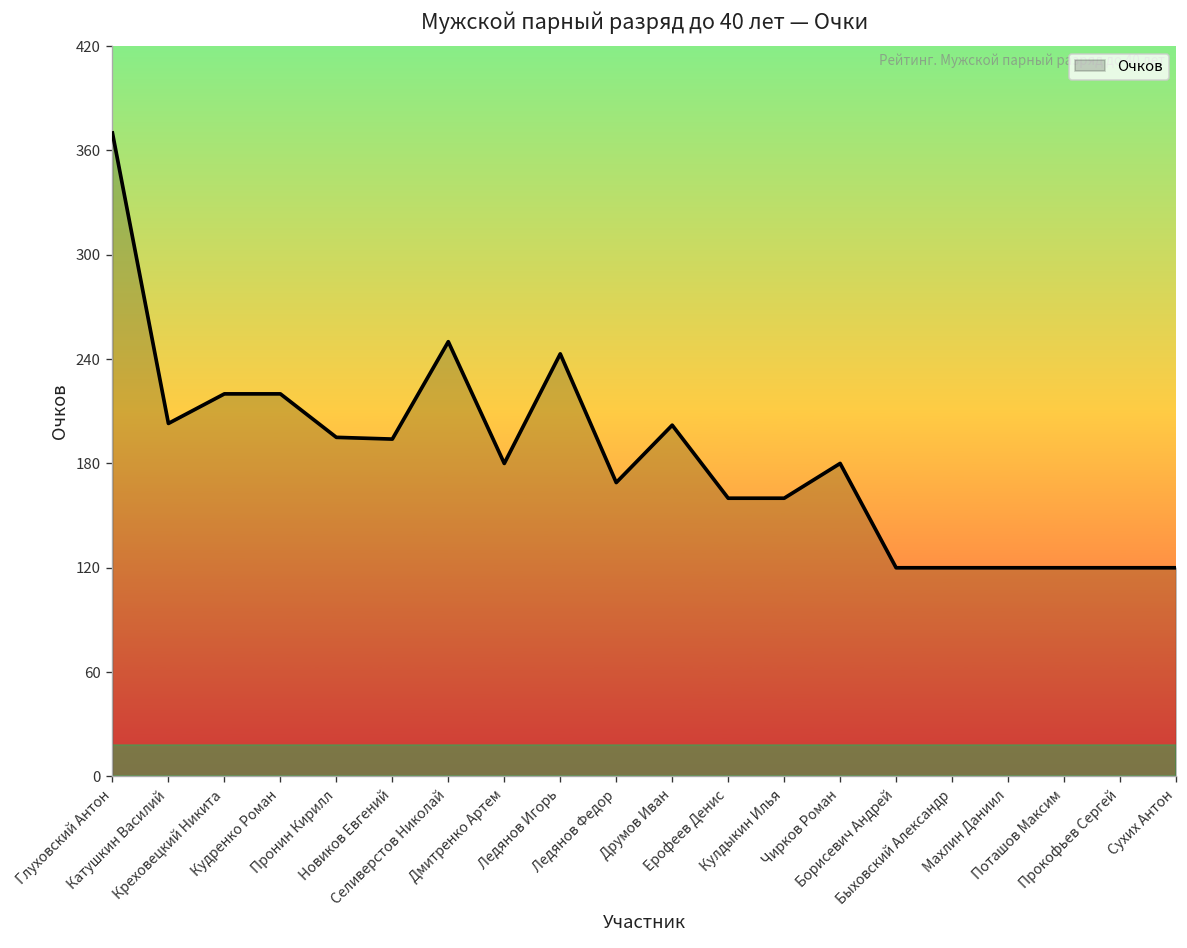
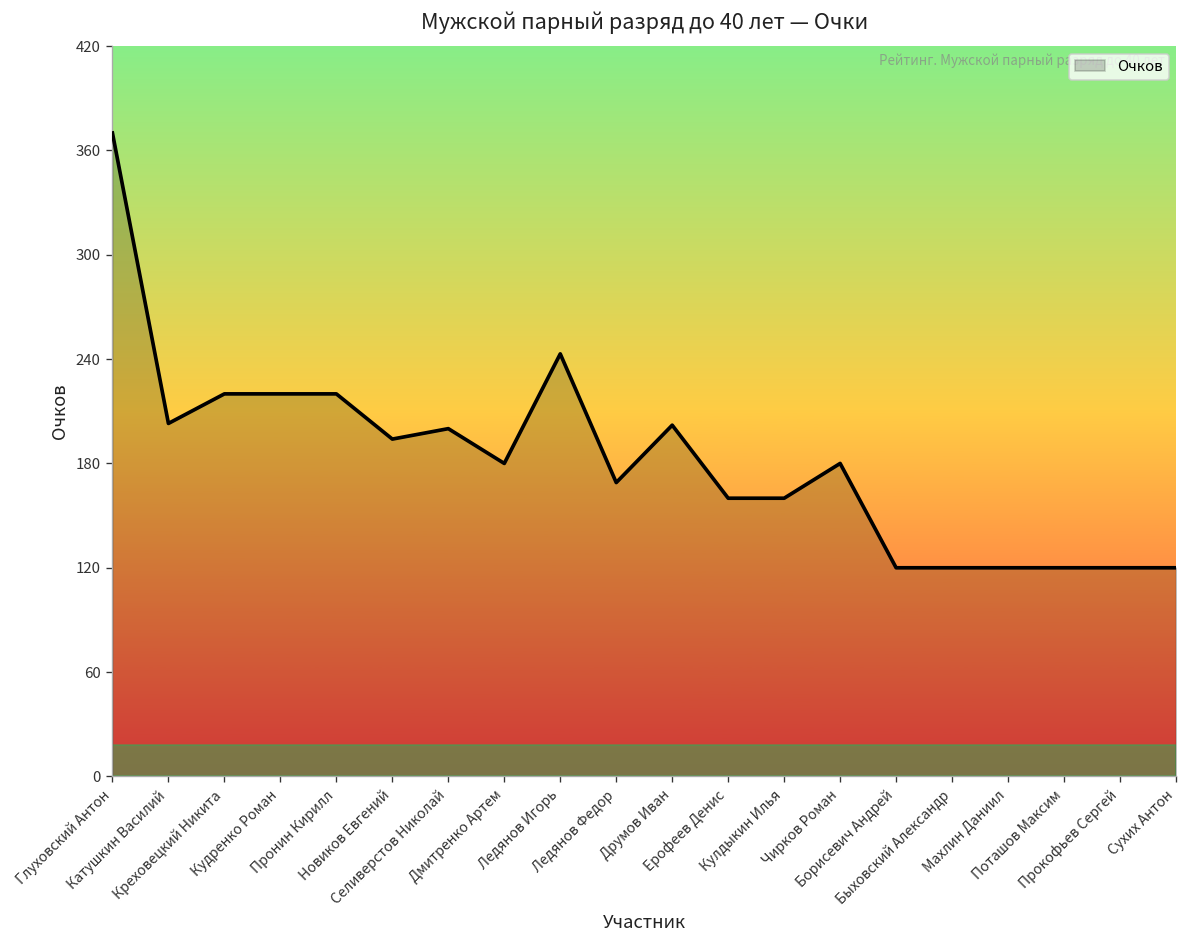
Пронин Кирилл: 195 -> 220
Селиверстов Николай: 250 -> 200
